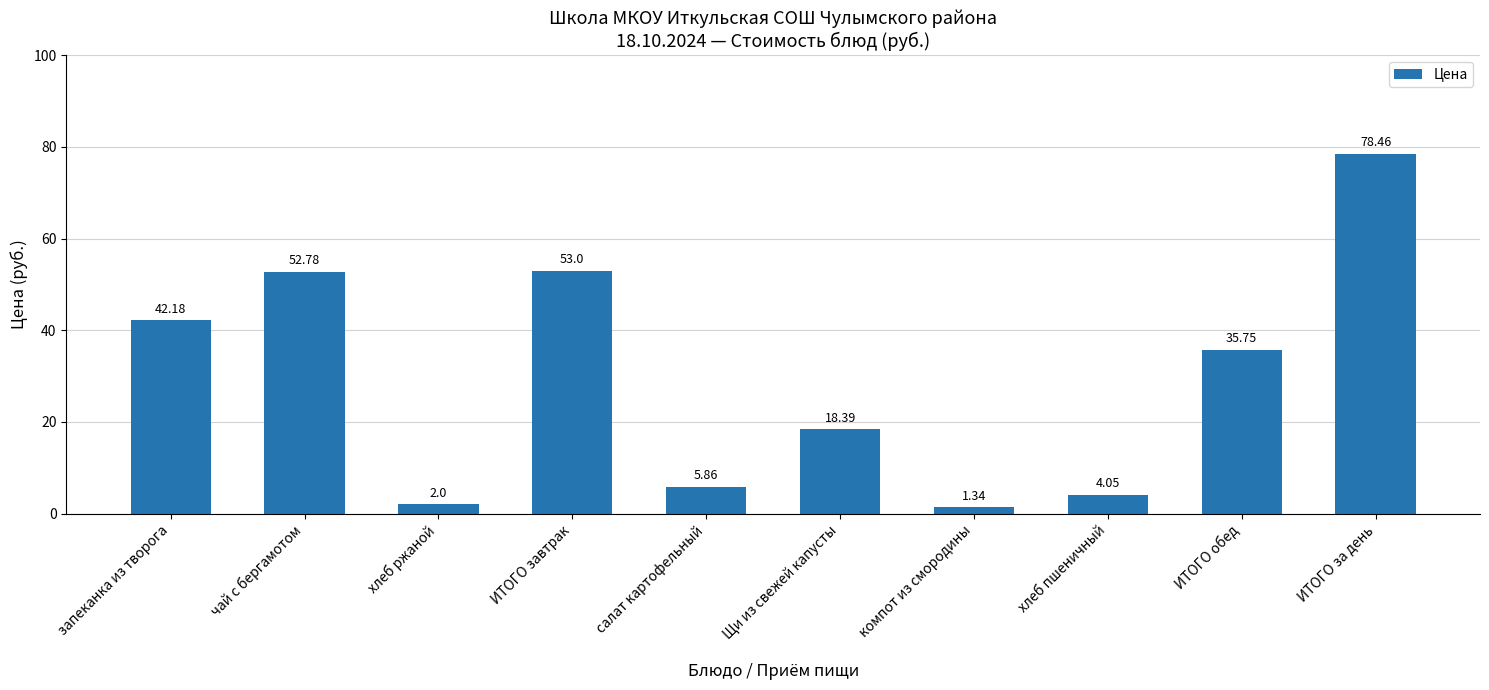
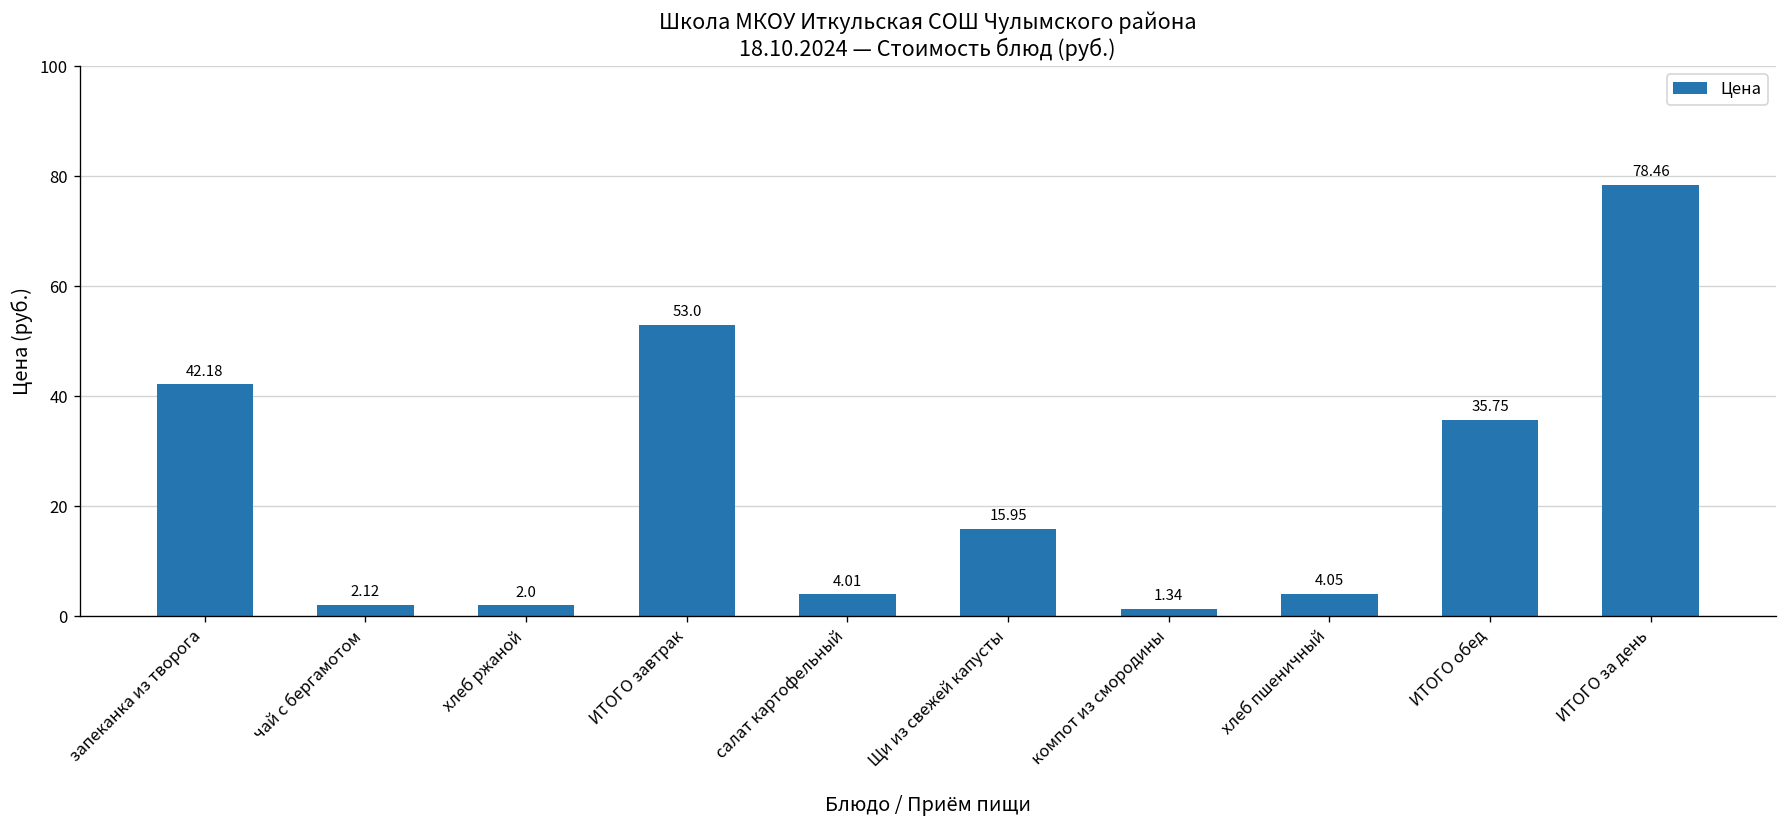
чай с бергамотом: 52.78 -> 2.12
салат картофельный: 5.86 -> 4.01
Щи из свежей капусты: 18.39 -> 15.95
